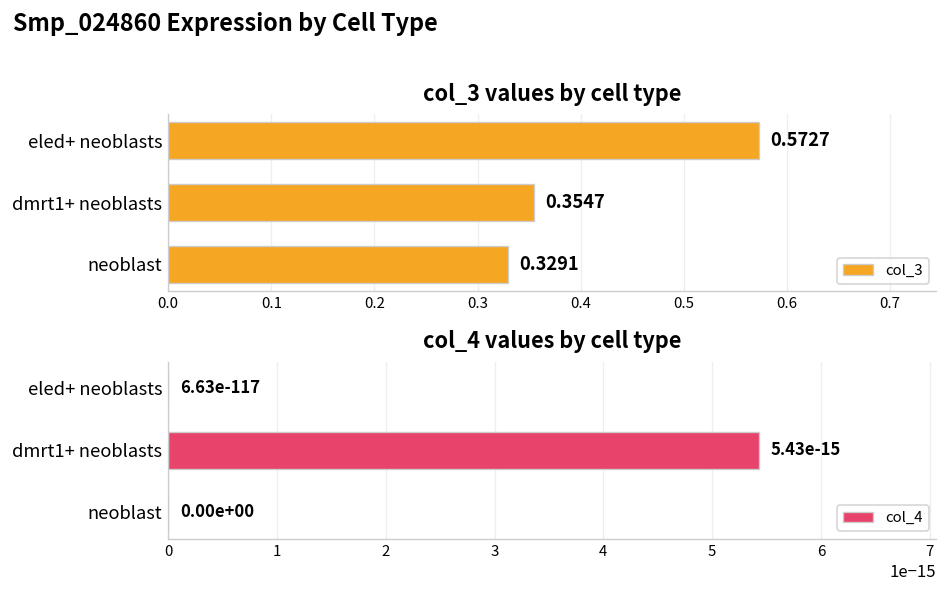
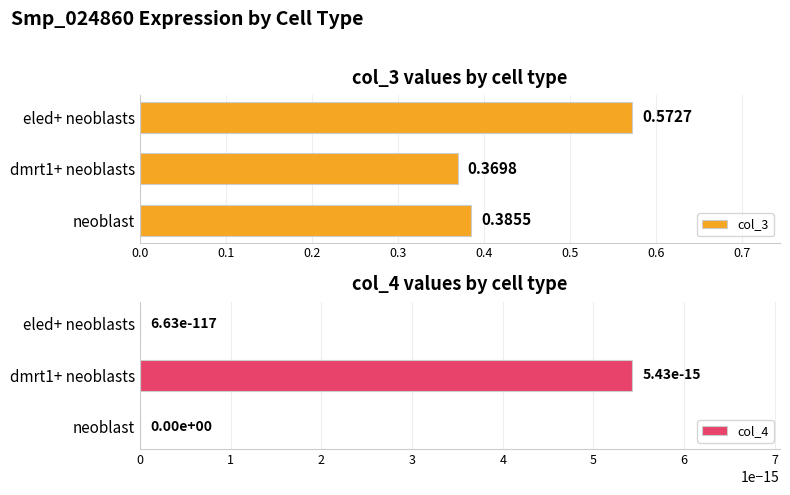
col_3 values by cell type, dmrt1+ neoblasts: 0.3547 -> 0.3698
col_3 values by cell type, neoblast: 0.3291 -> 0.3855
